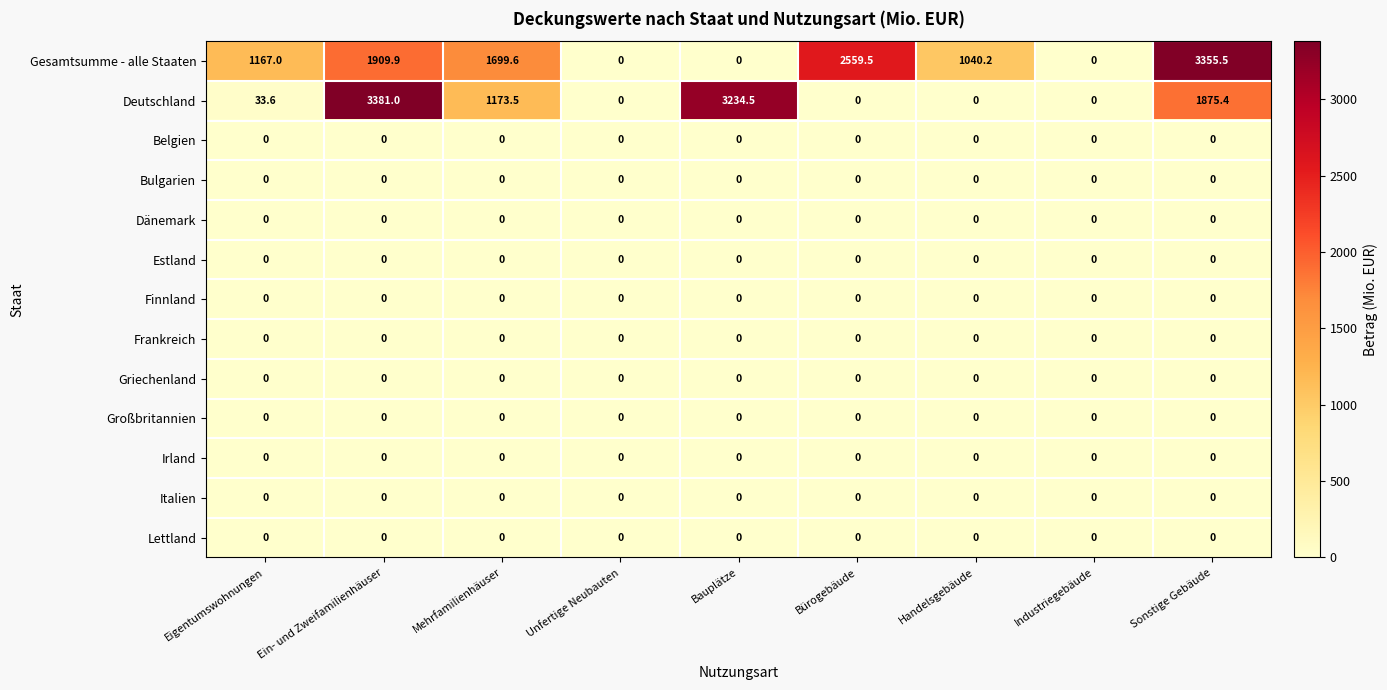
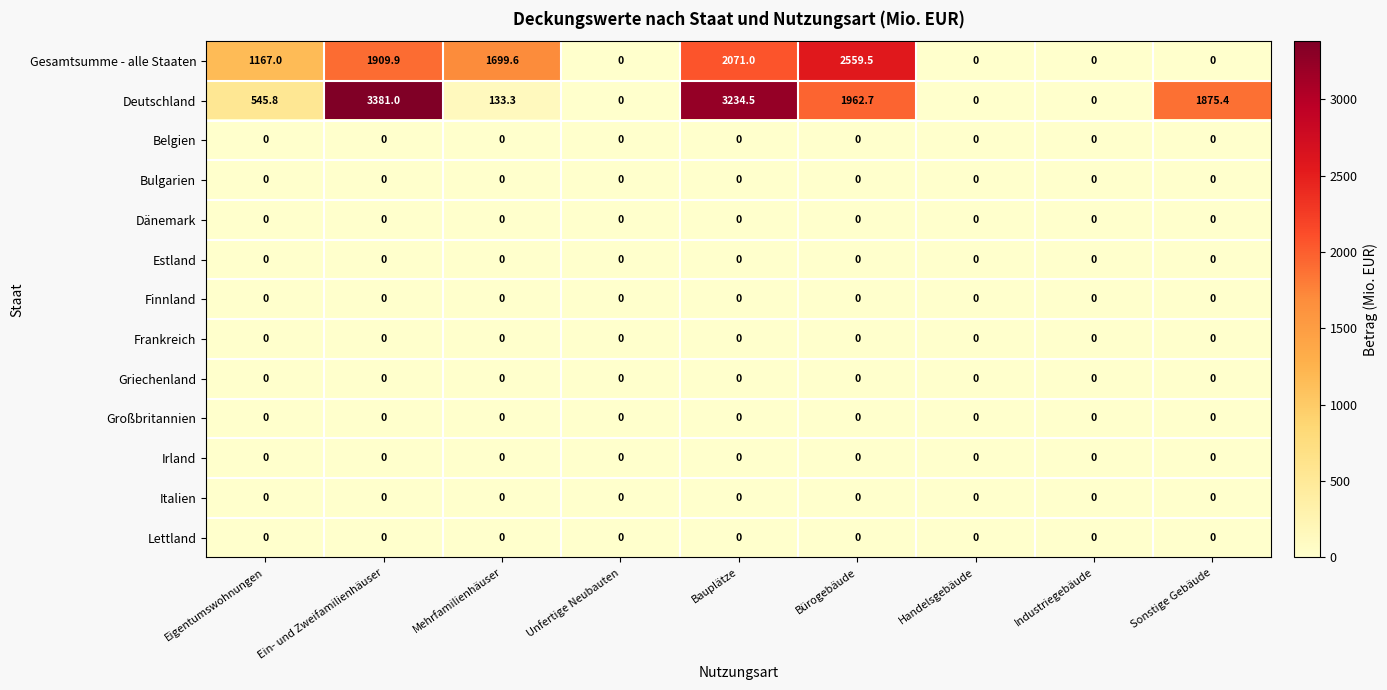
Gesamtsumme - alle Staaten, Bauplätze: 0 -> 2071.0
Gesamtsumme - alle Staaten, Handelsgebäude: 1040.2 -> 0
Gesamtsumme - alle Staaten, Sonstige Gebäude: 3355.5 -> 0
Deutschland, Eigentumswohnungen: 33.6 -> 545.8
Deutschland, Mehrfamilienhäuser: 1173.5 -> 133.3
Deutschland, Bürogebäude: 0 -> 1962.7
